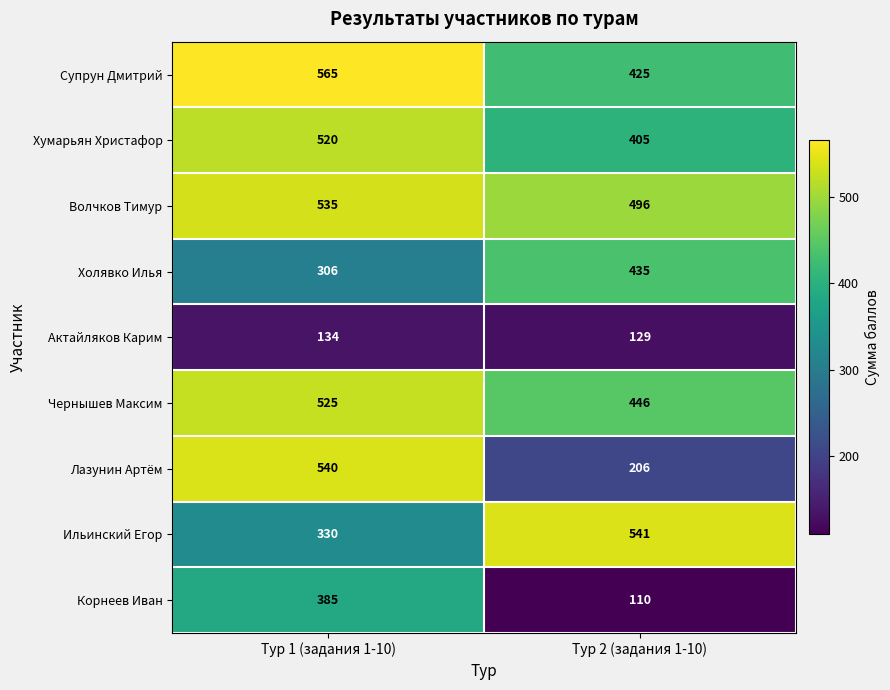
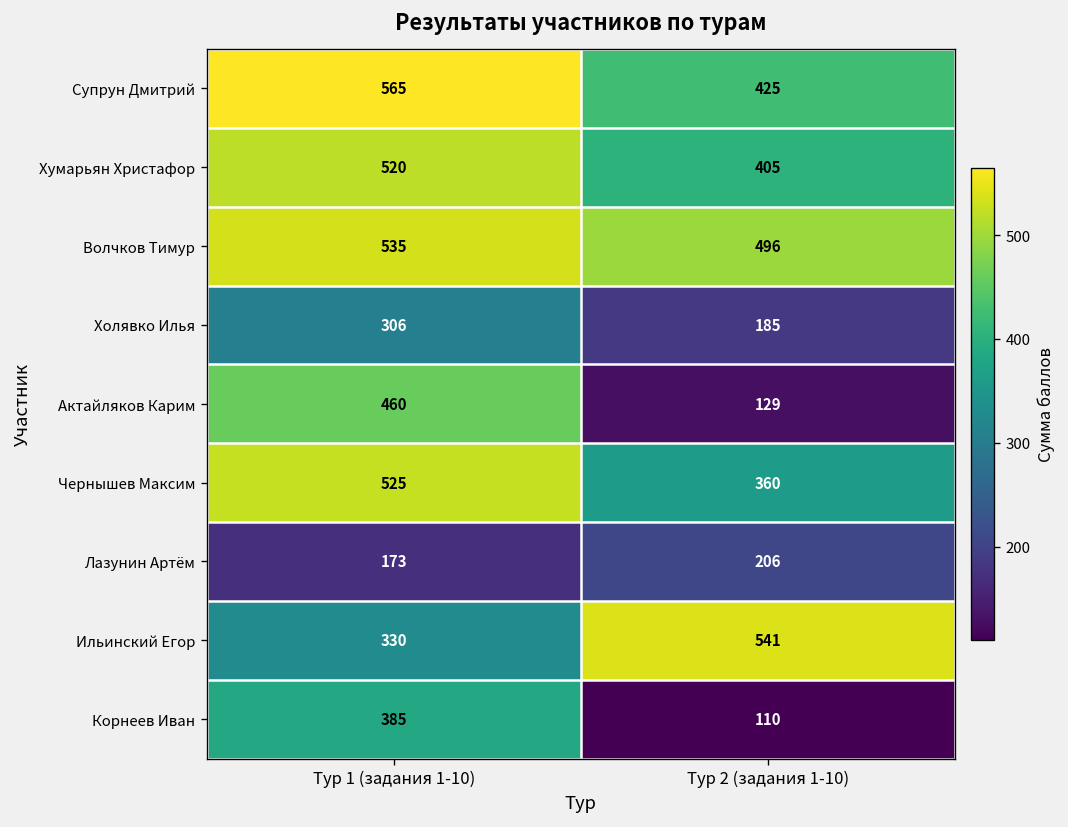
Холявко Илья, Тур 2 (задания 1-10): 435 -> 185
Актайляков Карим, Тур 1 (задания 1-10): 134 -> 460
Чернышев Максим, Тур 2 (задания 1-10): 446 -> 360
Лазунин Артём, Тур 1 (задания 1-10): 540 -> 173
